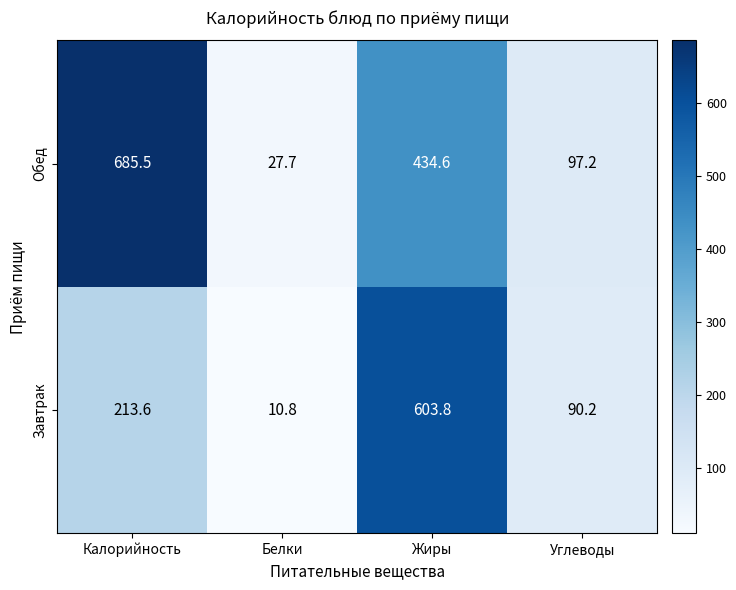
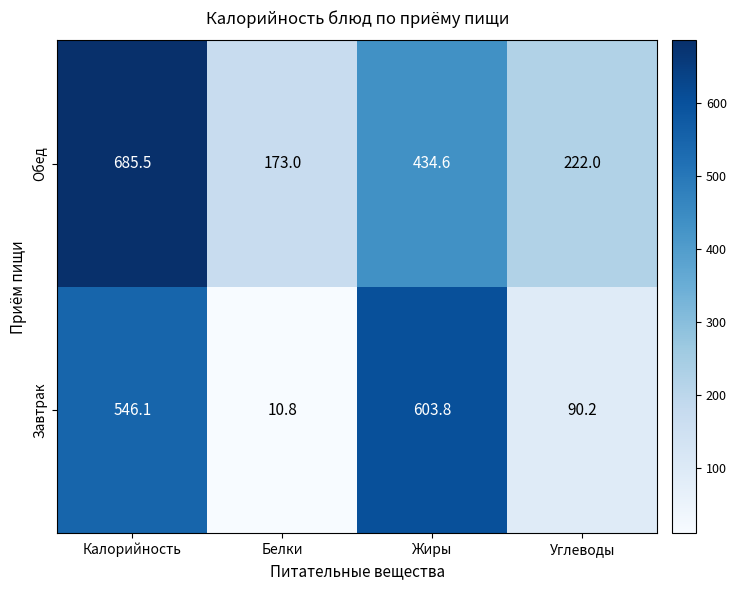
Обед, Белки: 27.7 -> 173.0
Обед, Углеводы: 97.2 -> 222.0
Завтрак, Калорийность: 213.6 -> 546.1
